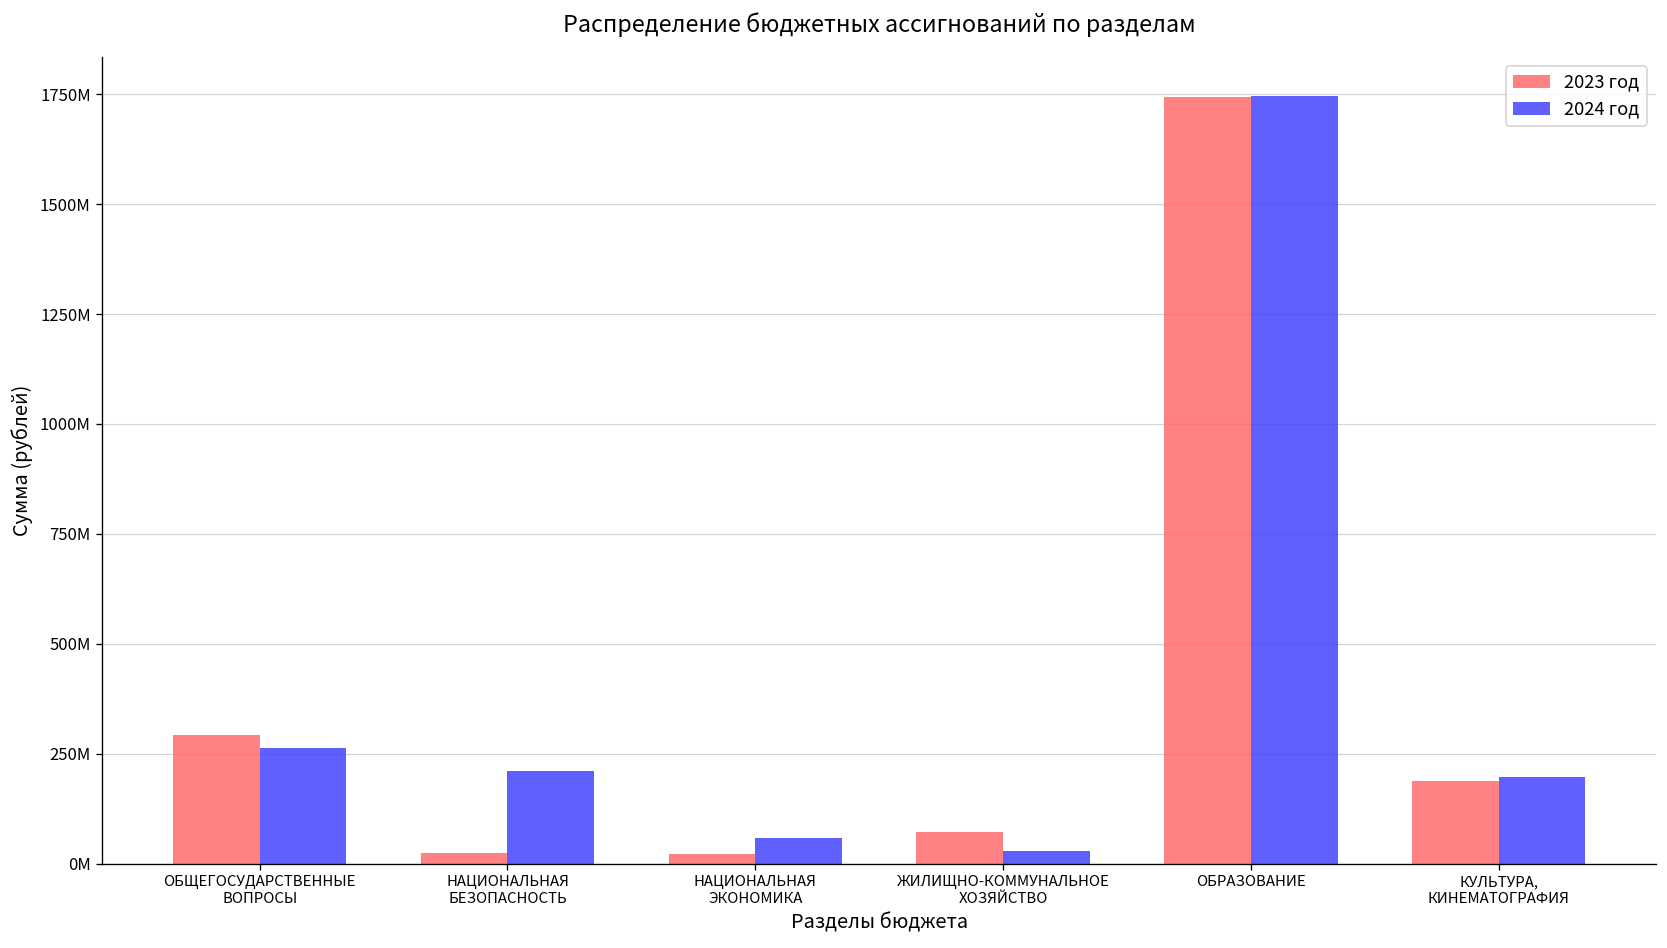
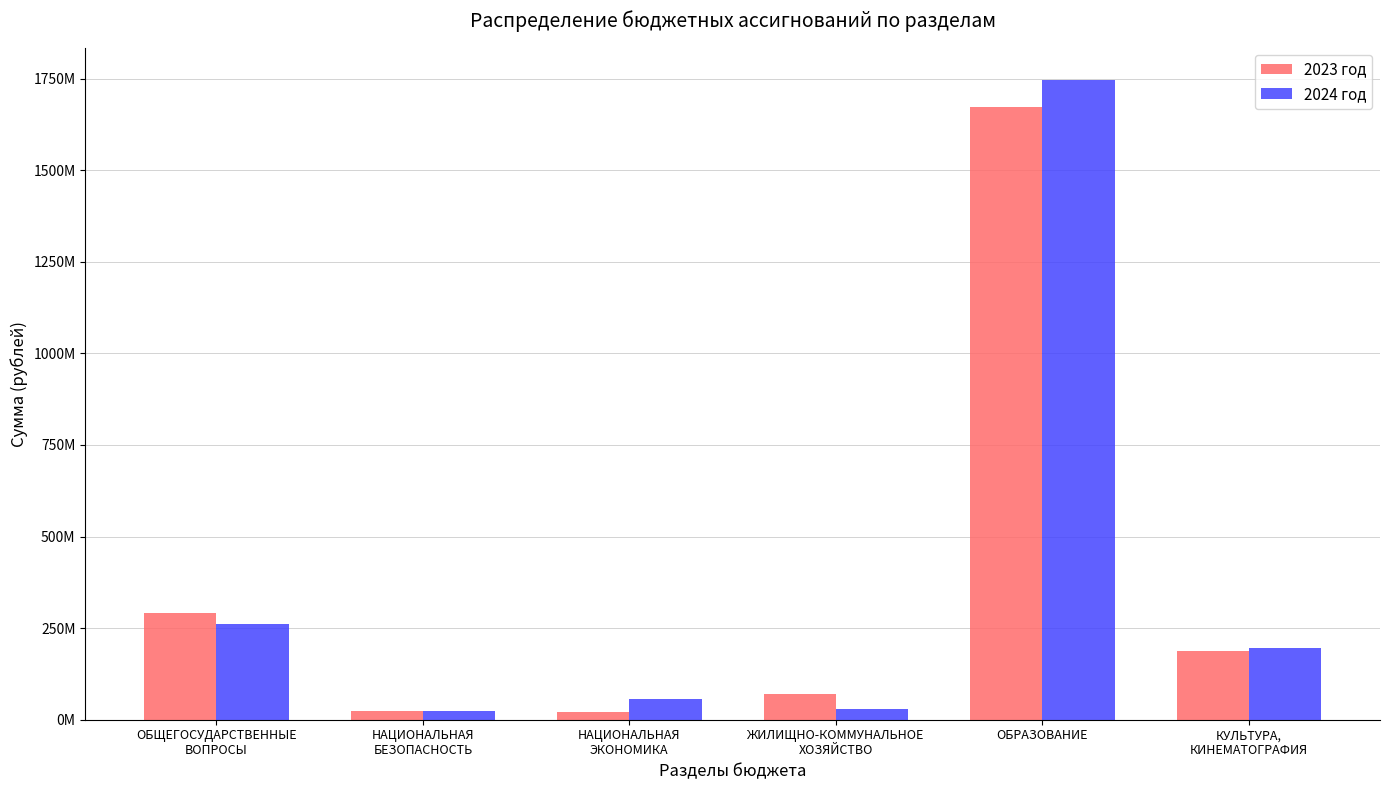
2024 год, НАЦИОНАЛЬНАЯ БЕЗОПАСНОСТЬ: 210000000 -> 20000000
2023 год, ОБРАЗОВАНИЕ: 1740000000 -> 1670000000
